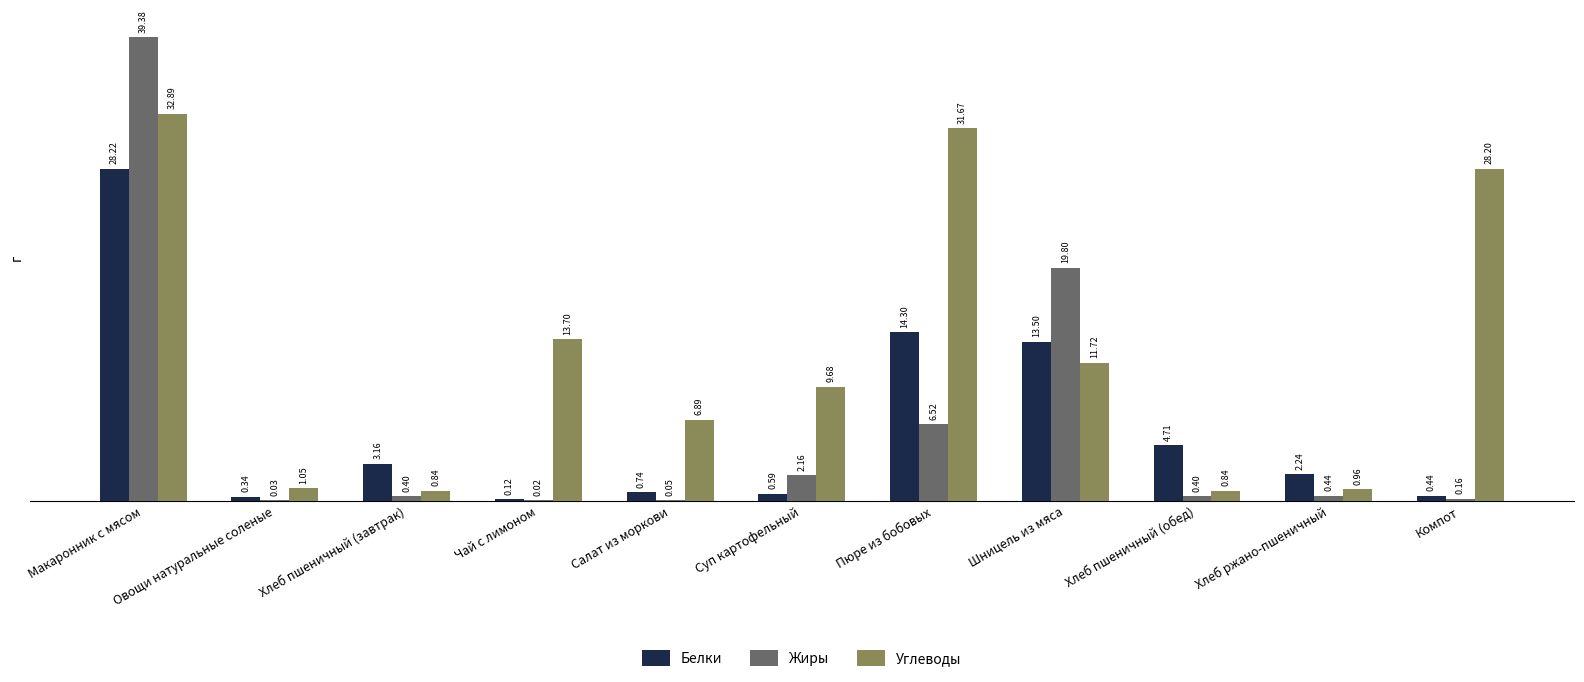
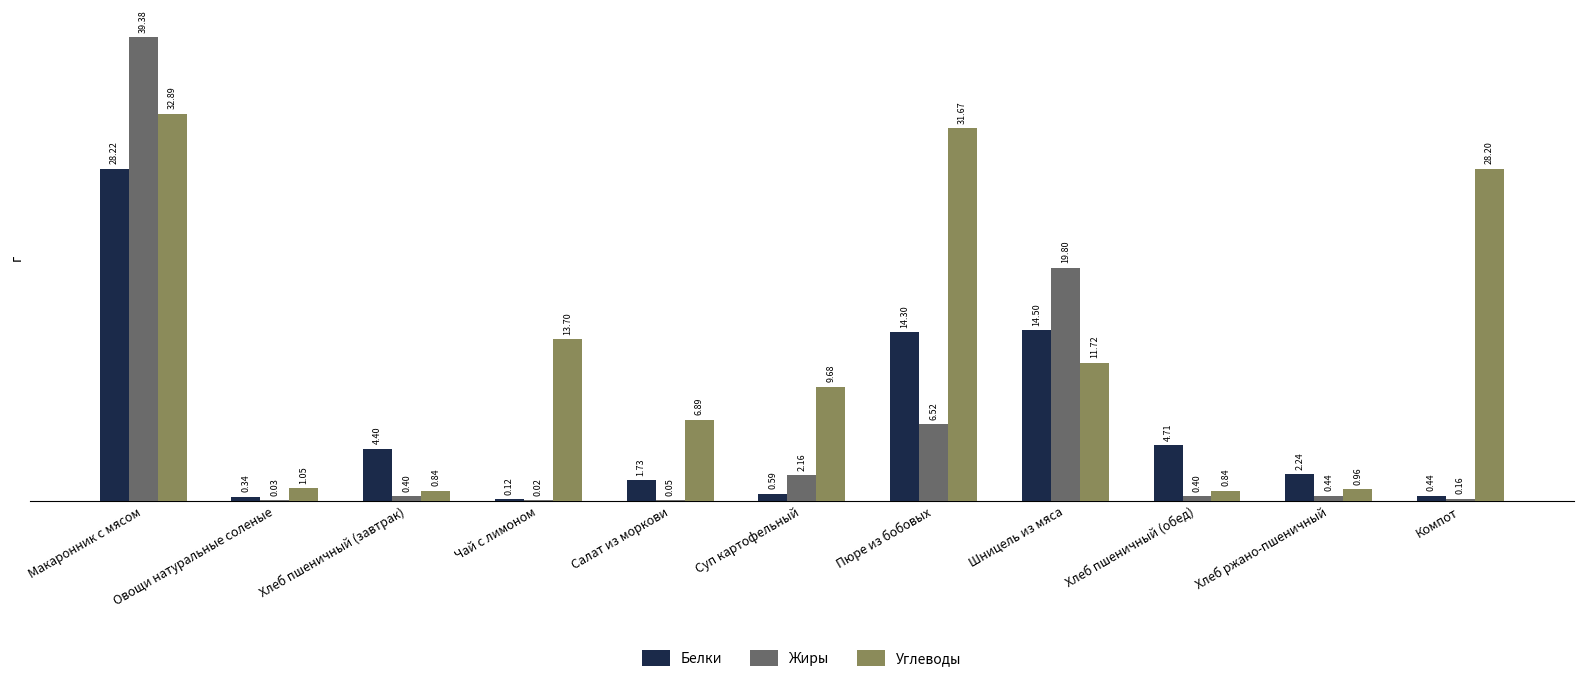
Белки, Хлеб пшеничный (завтрак): 3.16 -> 4.40
Белки, Салат из моркови: 0.74 -> 1.73
Белки, Шницель из мяса: 13.50 -> 14.50
